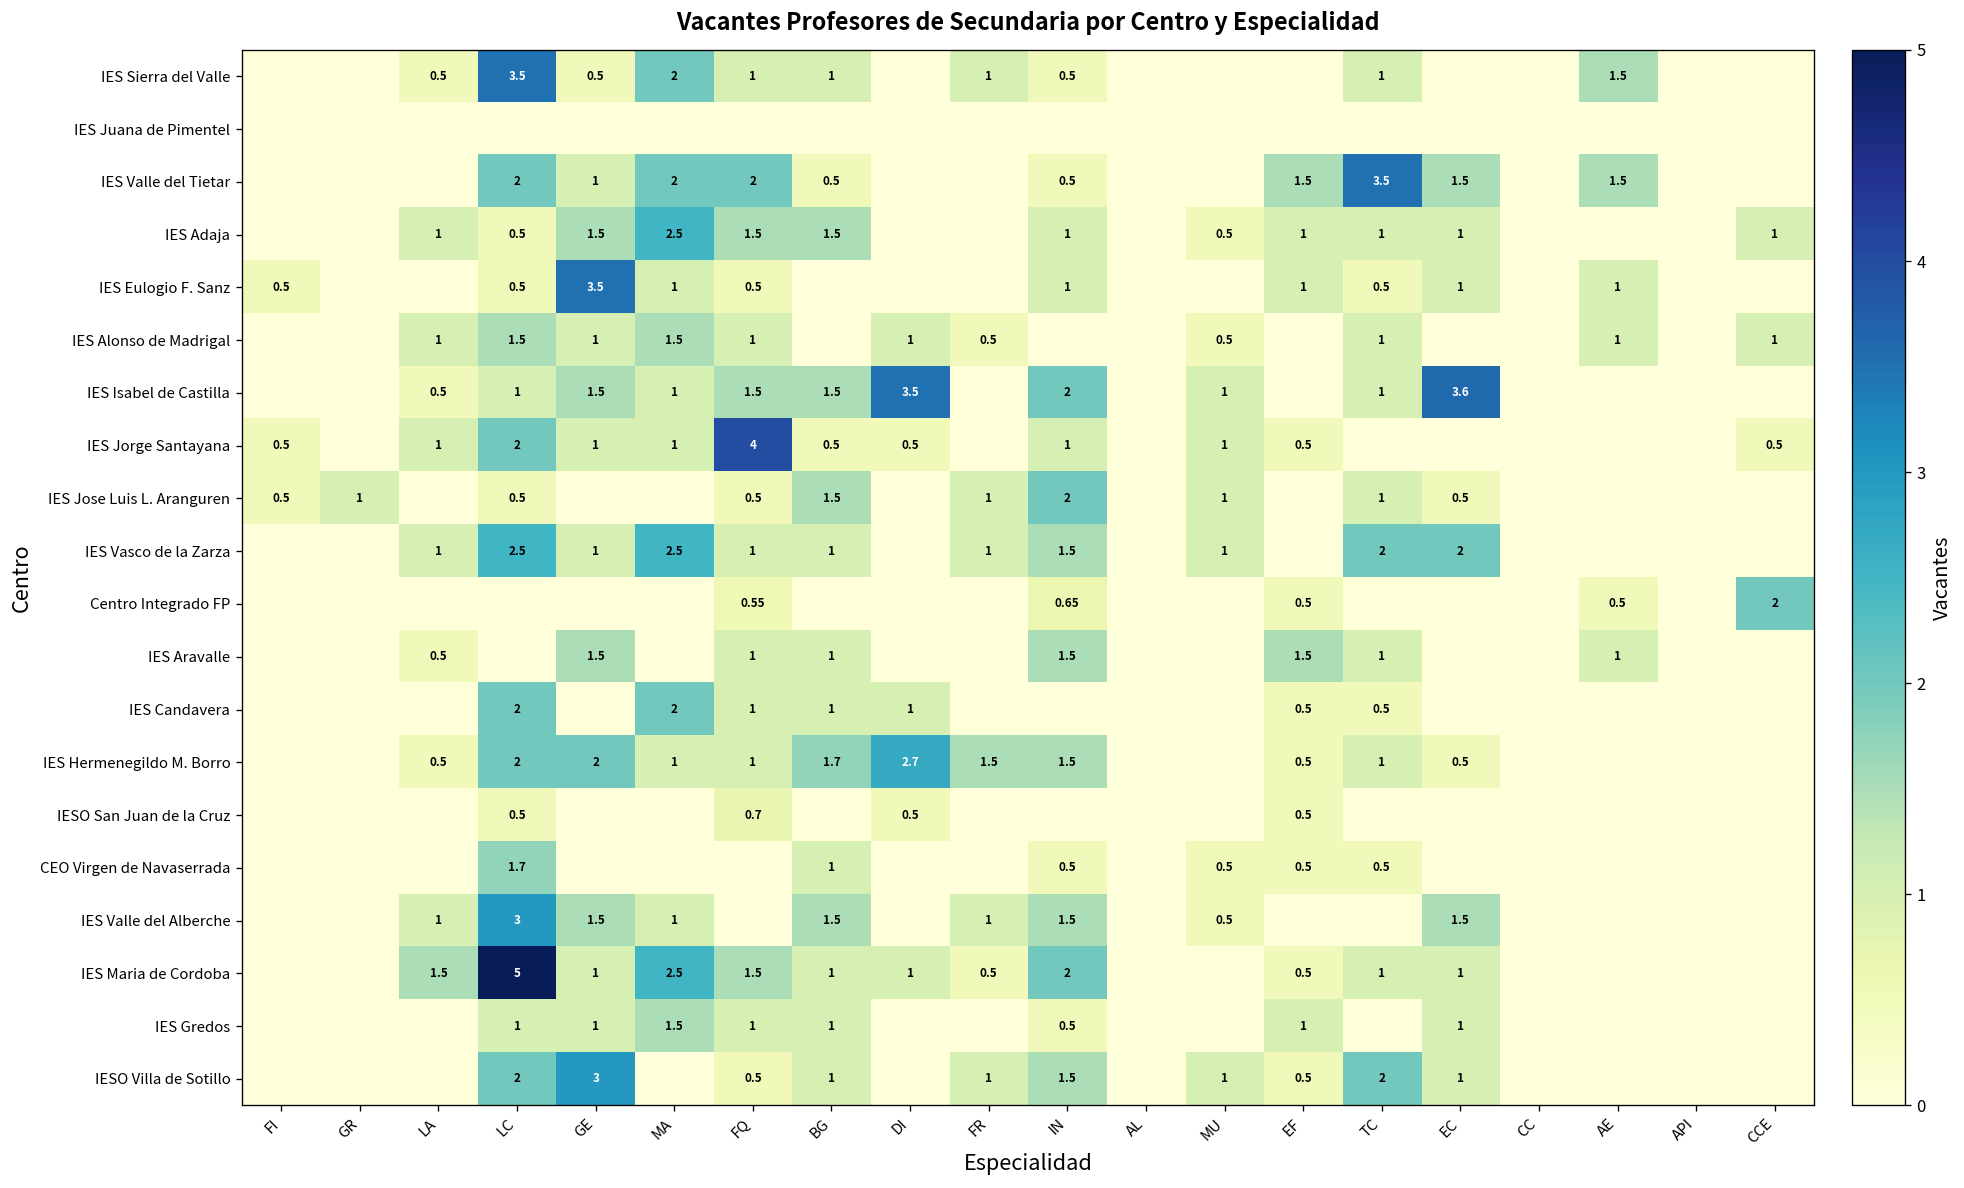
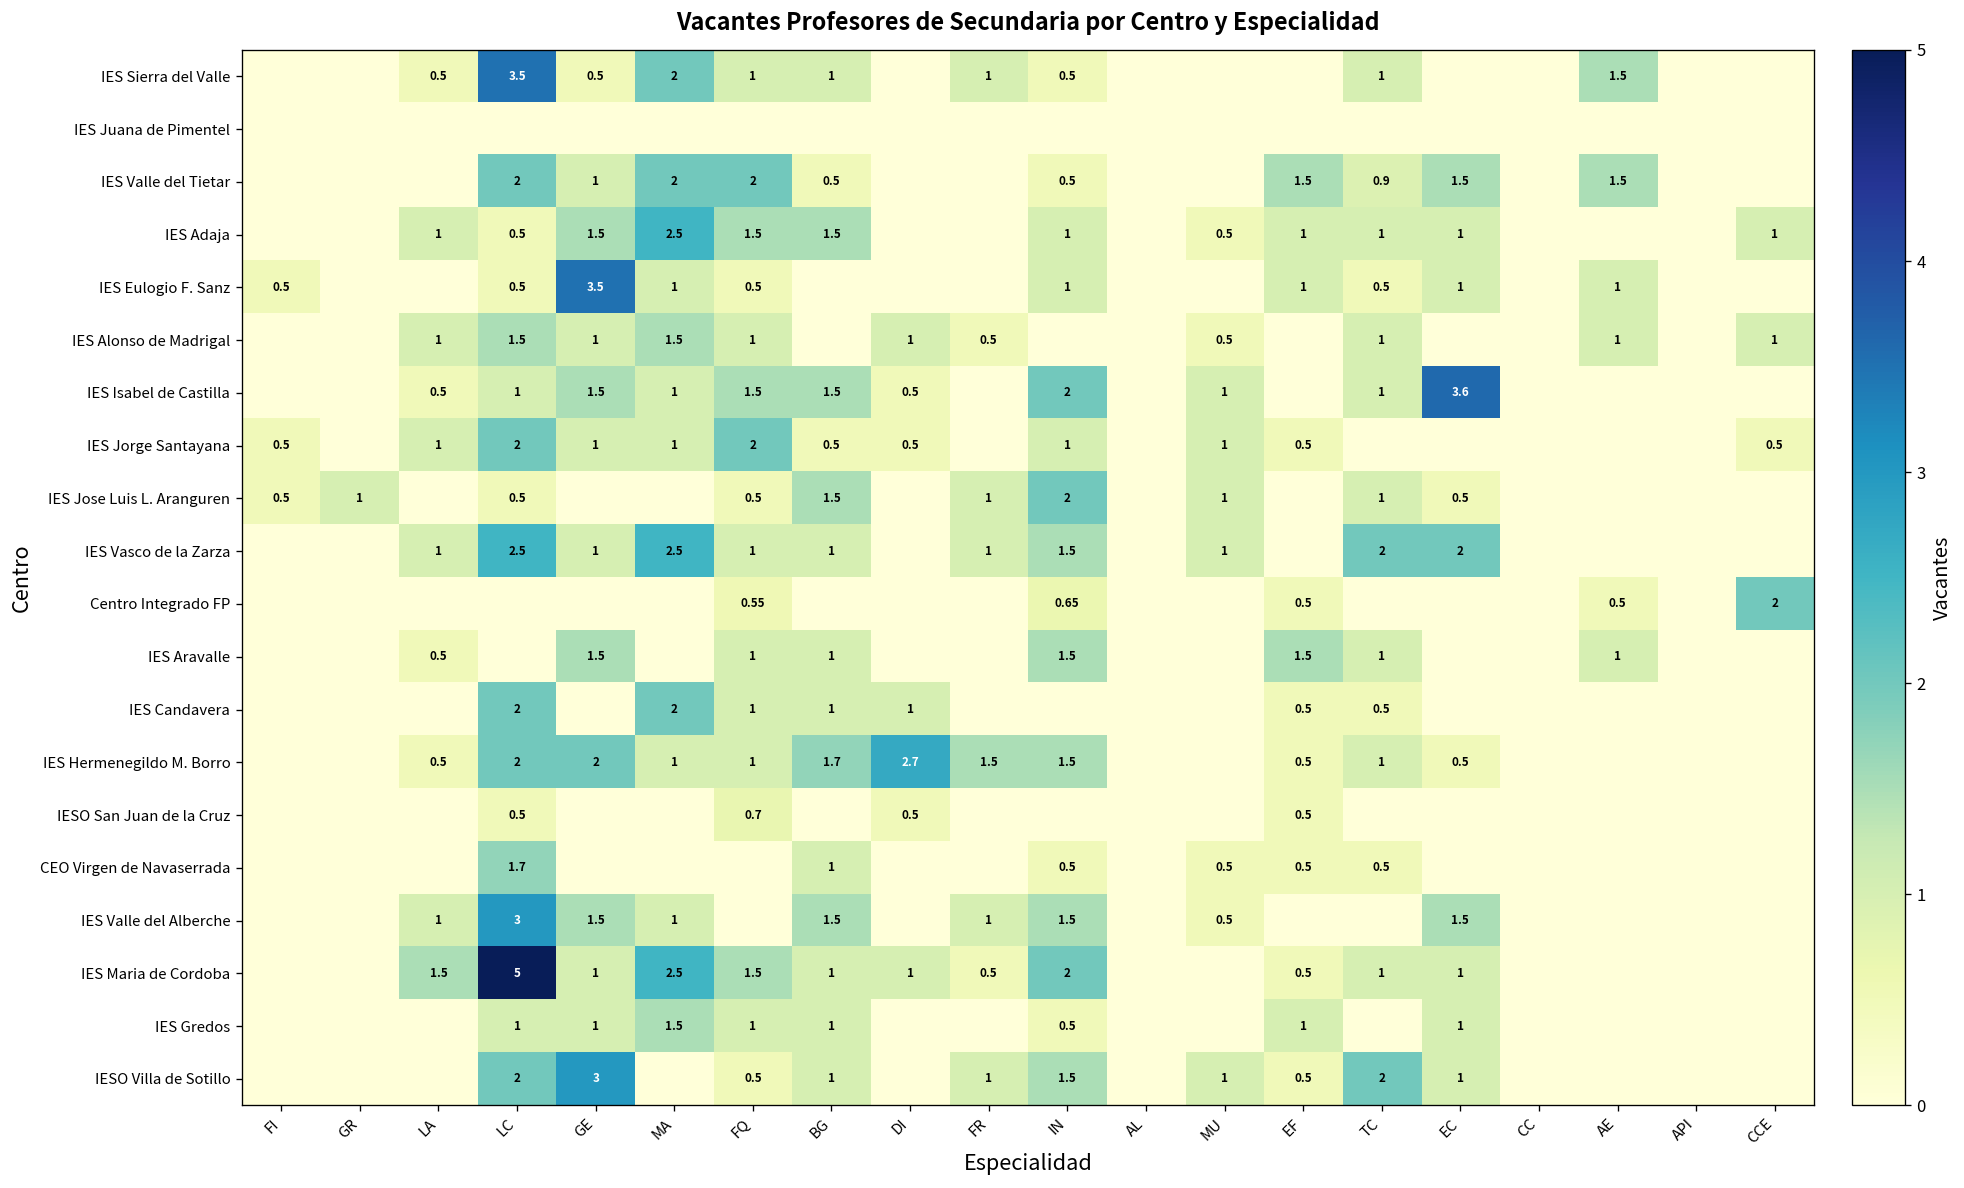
IES Valle del Tietar, TC: 3.5 -> 0.9
IES Isabel de Castilla, DI: 3.5 -> 0.5
IES Jorge Santayana, FQ: 4 -> 2
